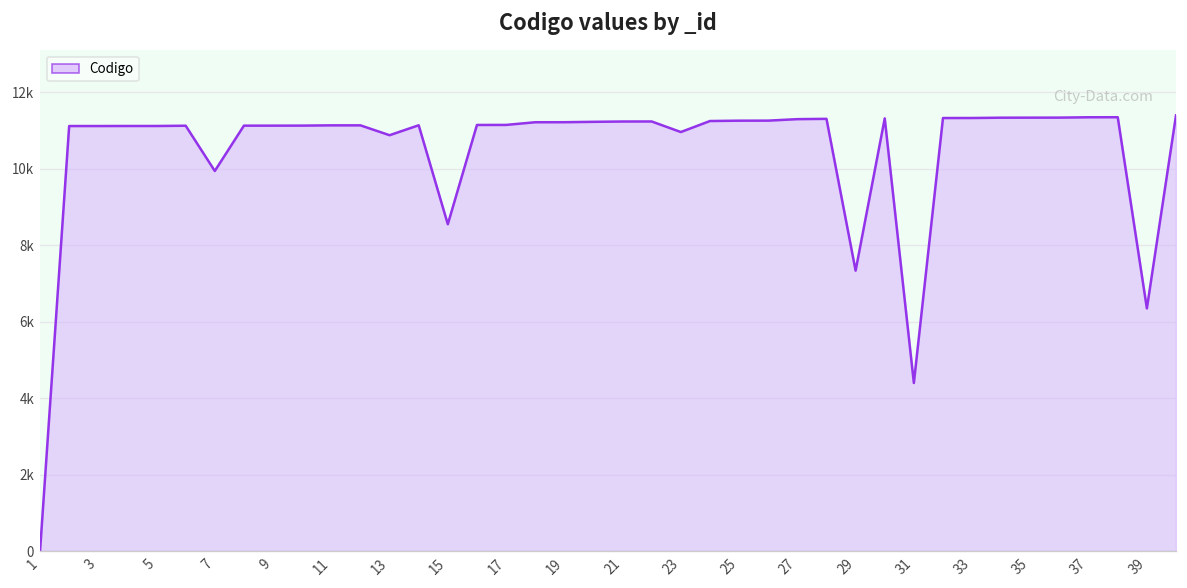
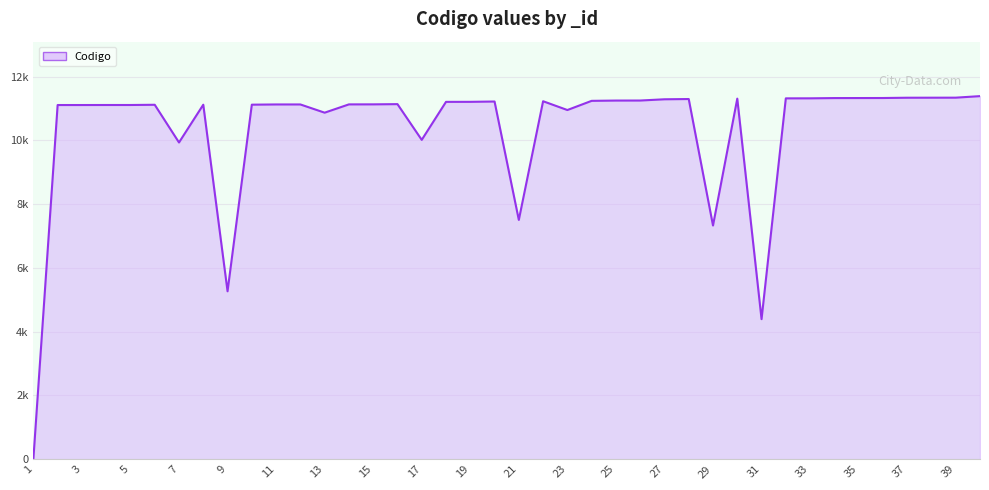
9: 11100 -> 5300
15: 8500 -> 11100
17: 11100 -> 10000
21: 11200 -> 7500
39: 6300 -> 11300
